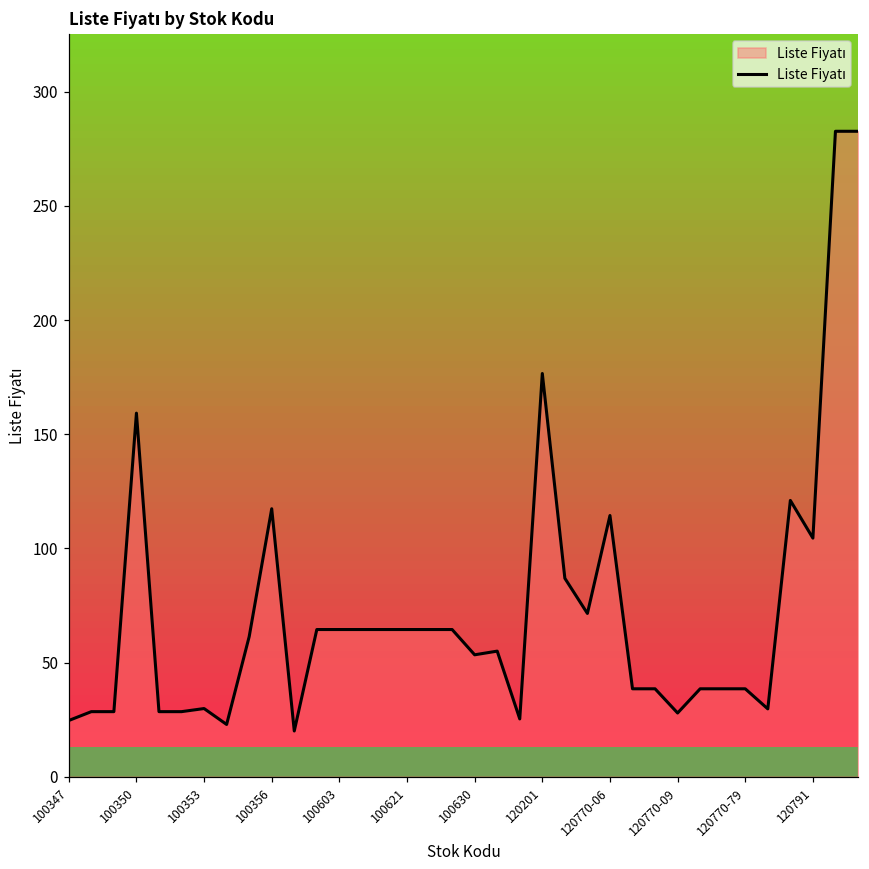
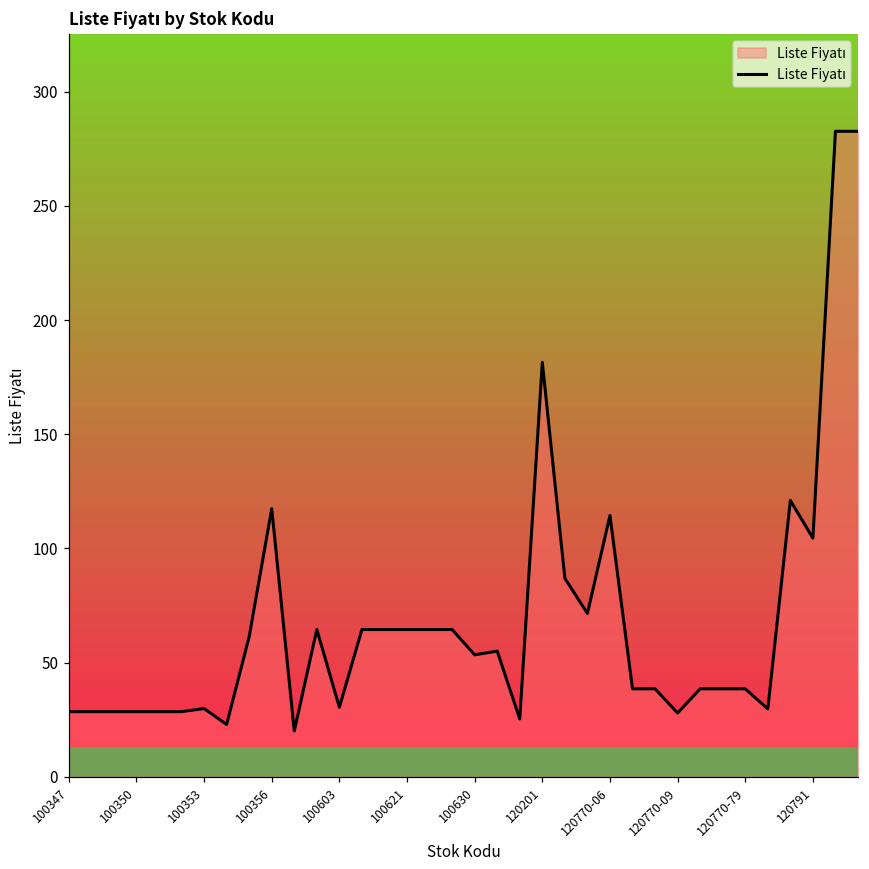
100347: 25 -> 28
100350: 159 -> 28
100603: 64 -> 30
120201: 177 -> 182
